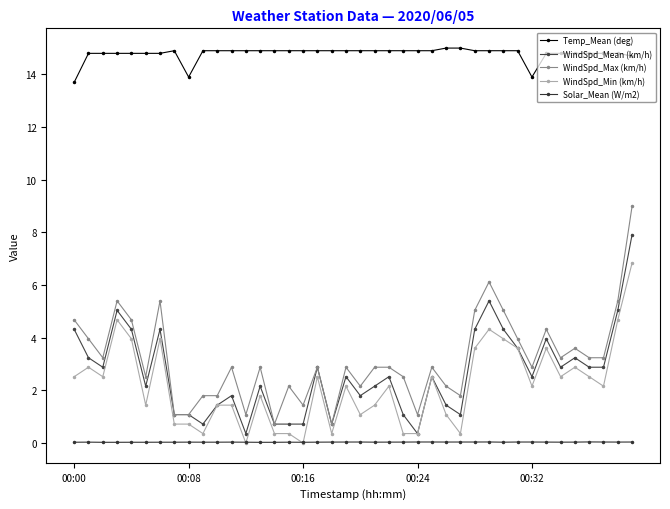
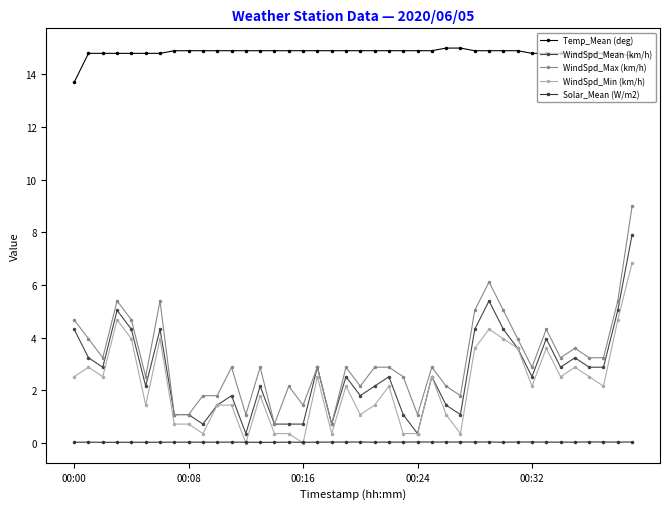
Temp_Mean (deg), 00:08: 13.9 -> 14.9
Temp_Mean (deg), 00:32: 13.9 -> 14.8
